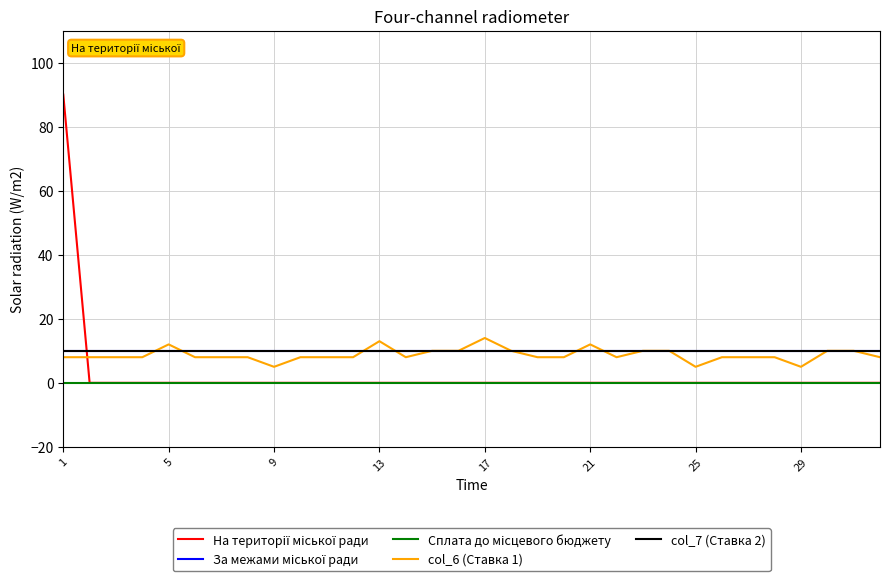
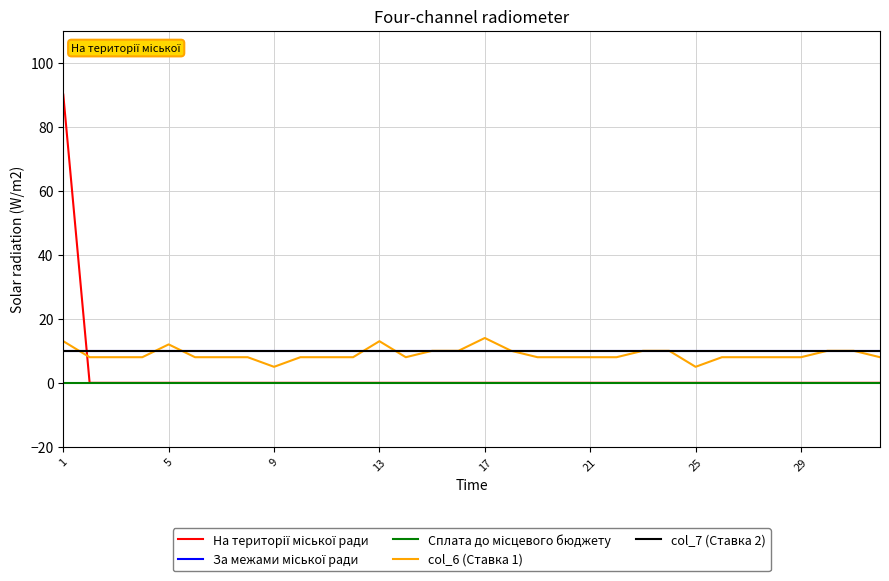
col_6 (Ставка 1), 1: 8 -> 13
col_6 (Ставка 1), 21: 12 -> 8
col_6 (Ставка 1), 29: 5 -> 8
